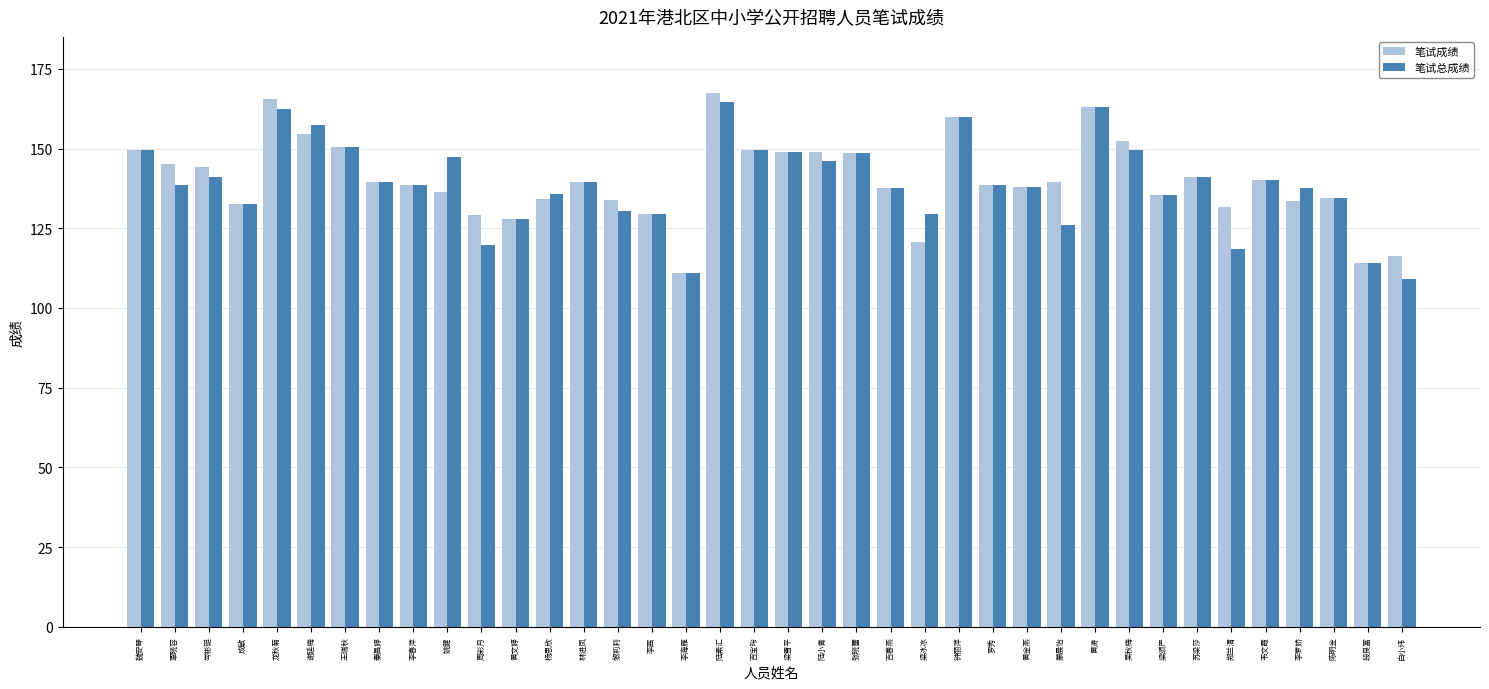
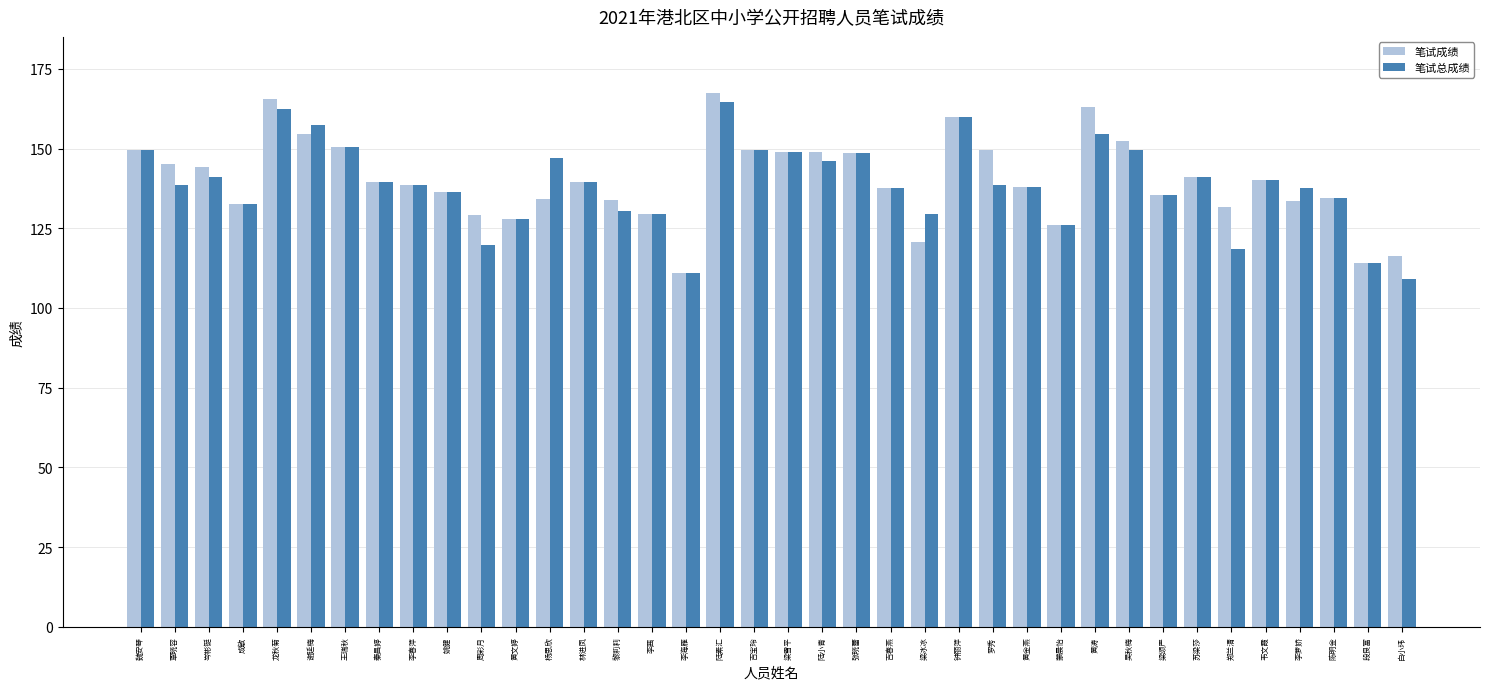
笔试总成绩, 姚健: 147 -> 137
笔试总成绩, 杨思欣: 136 -> 147
笔试成绩, 罗秀: 139 -> 149
笔试成绩, 蒙晨怡: 139 -> 126
笔试总成绩, 黄涛: 163 -> 155
